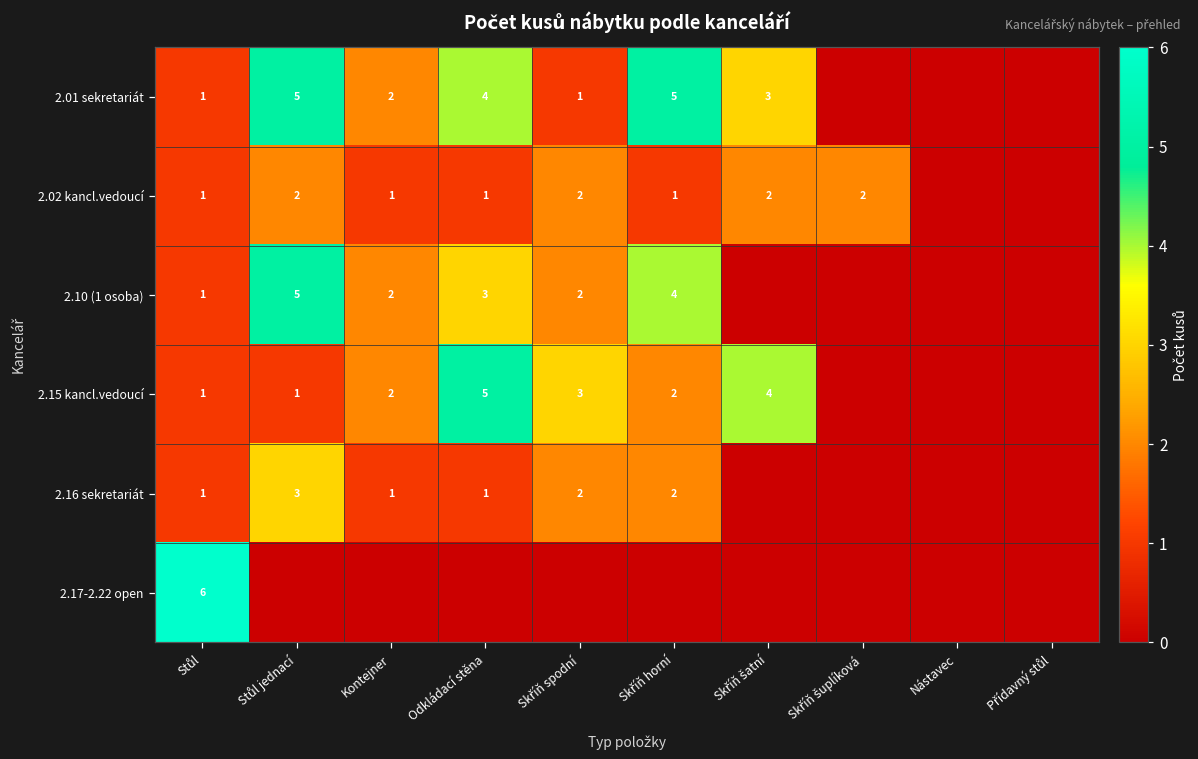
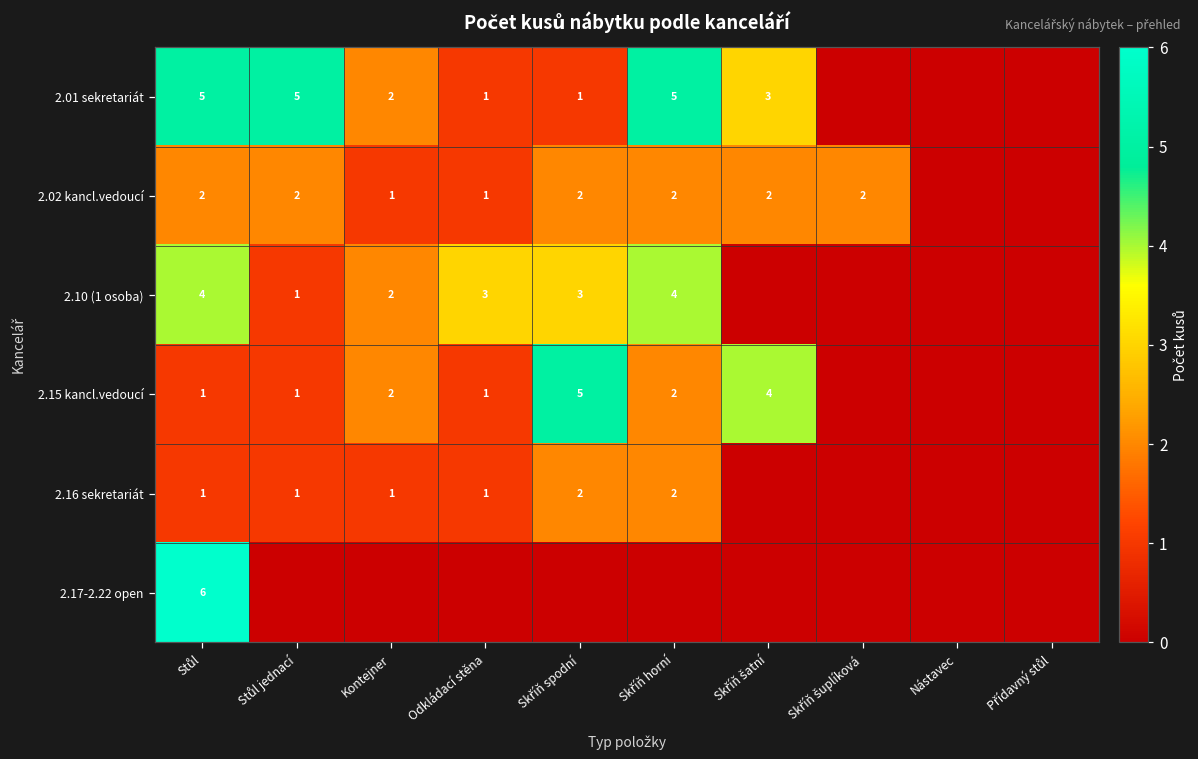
2.01 sekretariát, Stůl: 1 -> 5
2.01 sekretariát, Odkládací stěna: 4 -> 1
2.02 kancl.vedoucí, Stůl: 1 -> 2
2.02 kancl.vedoucí, Skříň horní: 1 -> 2
2.10 (1 osoba), Stůl: 1 -> 4
2.10 (1 osoba), Stůl jednací: 5 -> 1
2.10 (1 osoba), Skříň spodní: 2 -> 3
2.15 kancl.vedoucí, Odkládací stěna: 5 -> 1
2.15 kancl.vedoucí, Skříň spodní: 3 -> 5
2.16 sekretariát, Stůl jednací: 3 -> 1
